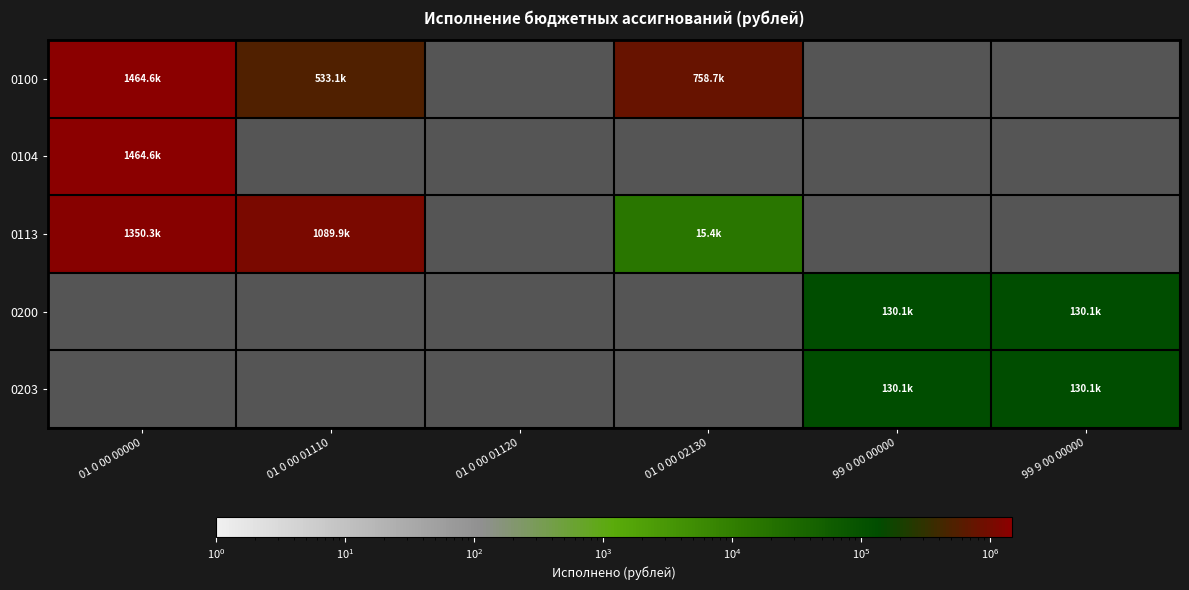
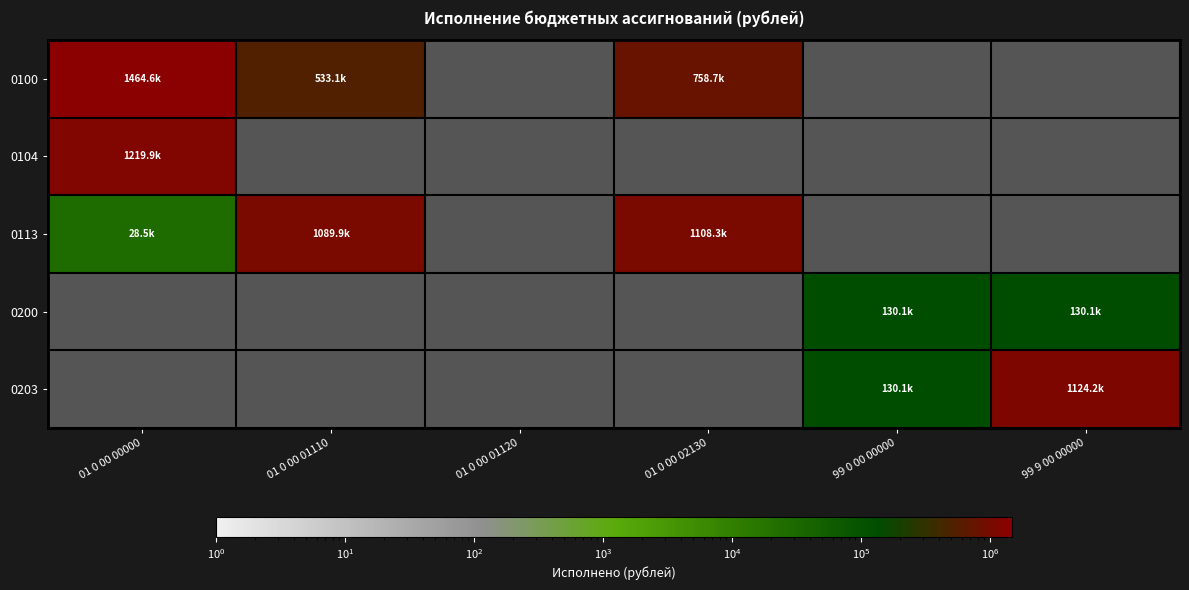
0104, 01 0 00 00000: 1464.6k -> 1219.9k
0113, 01 0 00 00000: 1350.3k -> 28.5k
0113, 01 0 00 02130: 15.4k -> 1108.3k
0203, 99 9 00 00000: 130.1k -> 1124.2k
